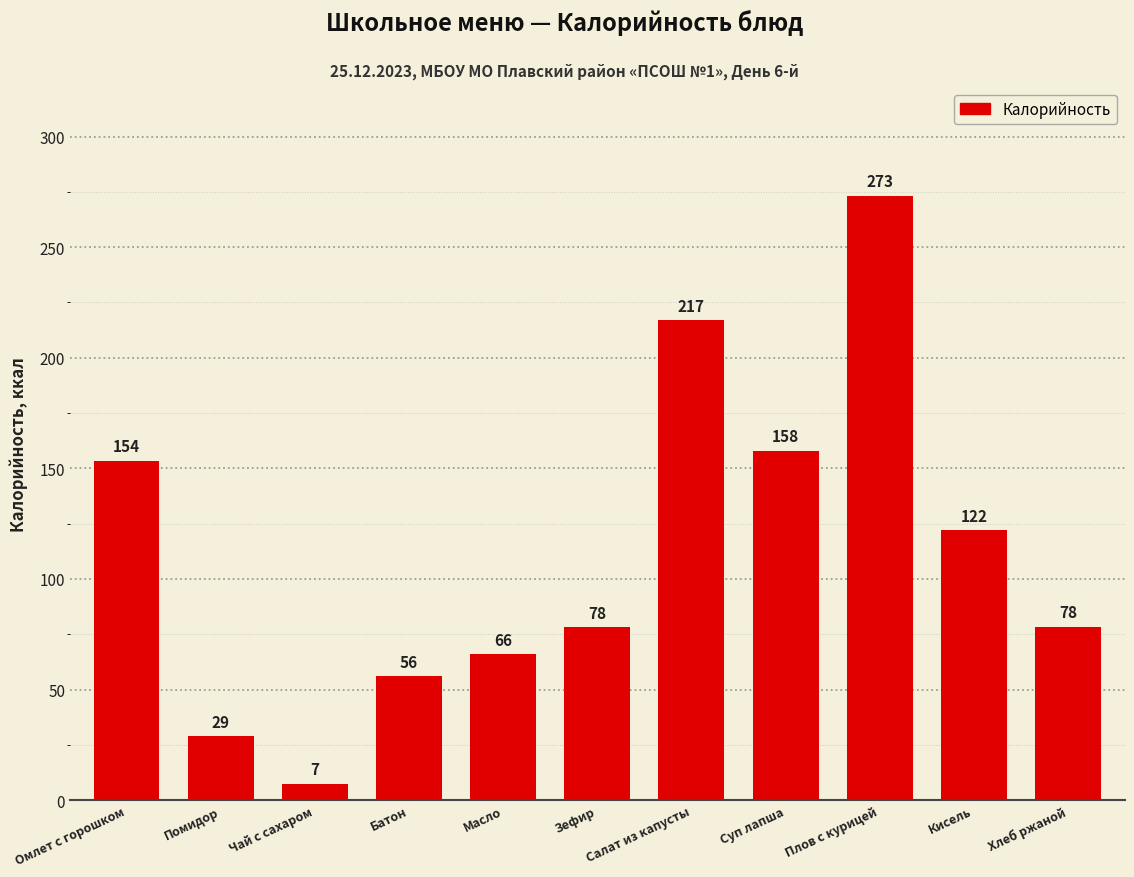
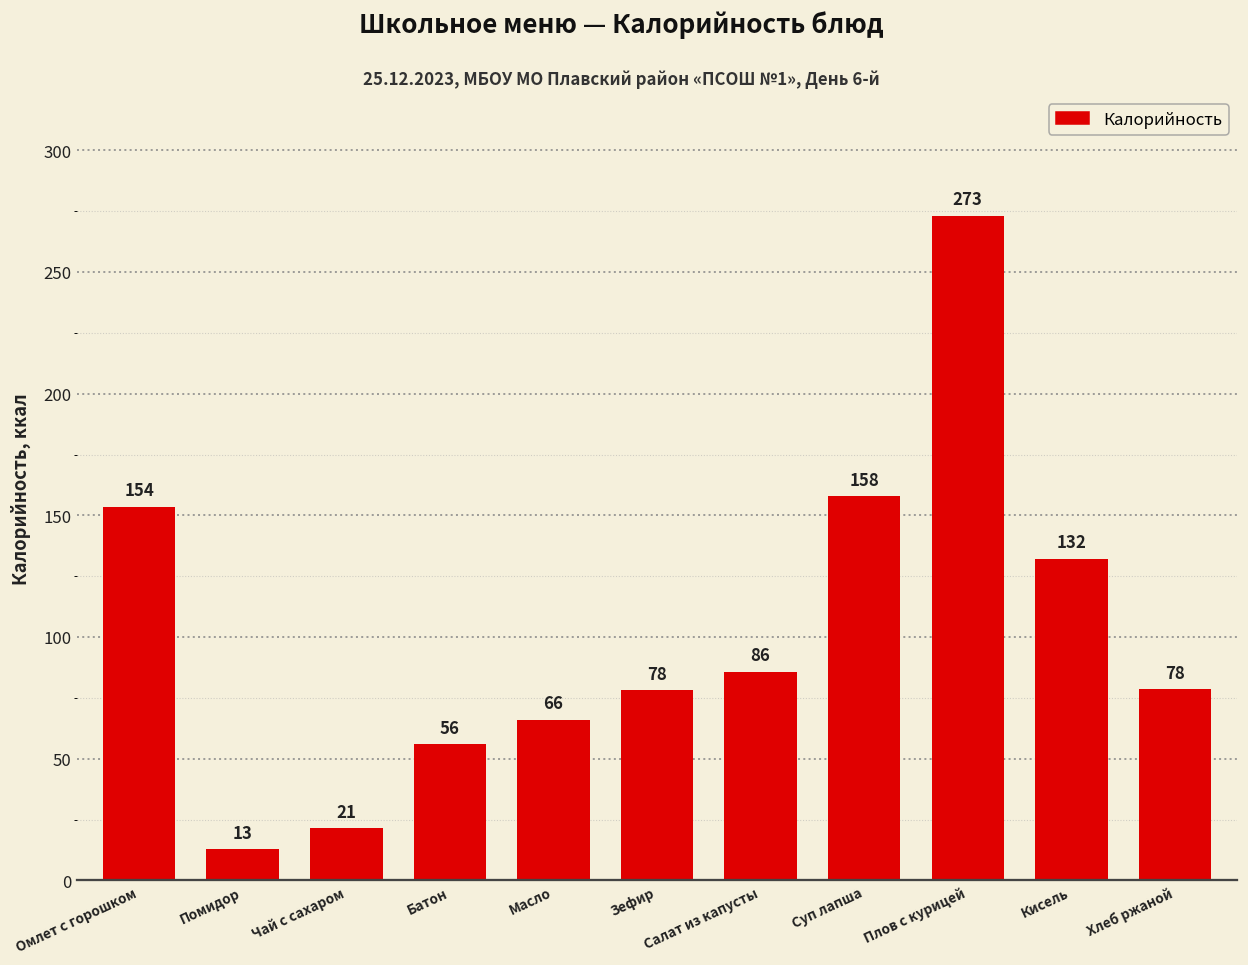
Помидор: 29 -> 13
Чай с сахаром: 7 -> 21
Салат из капусты: 217 -> 86
Кисель: 122 -> 132
